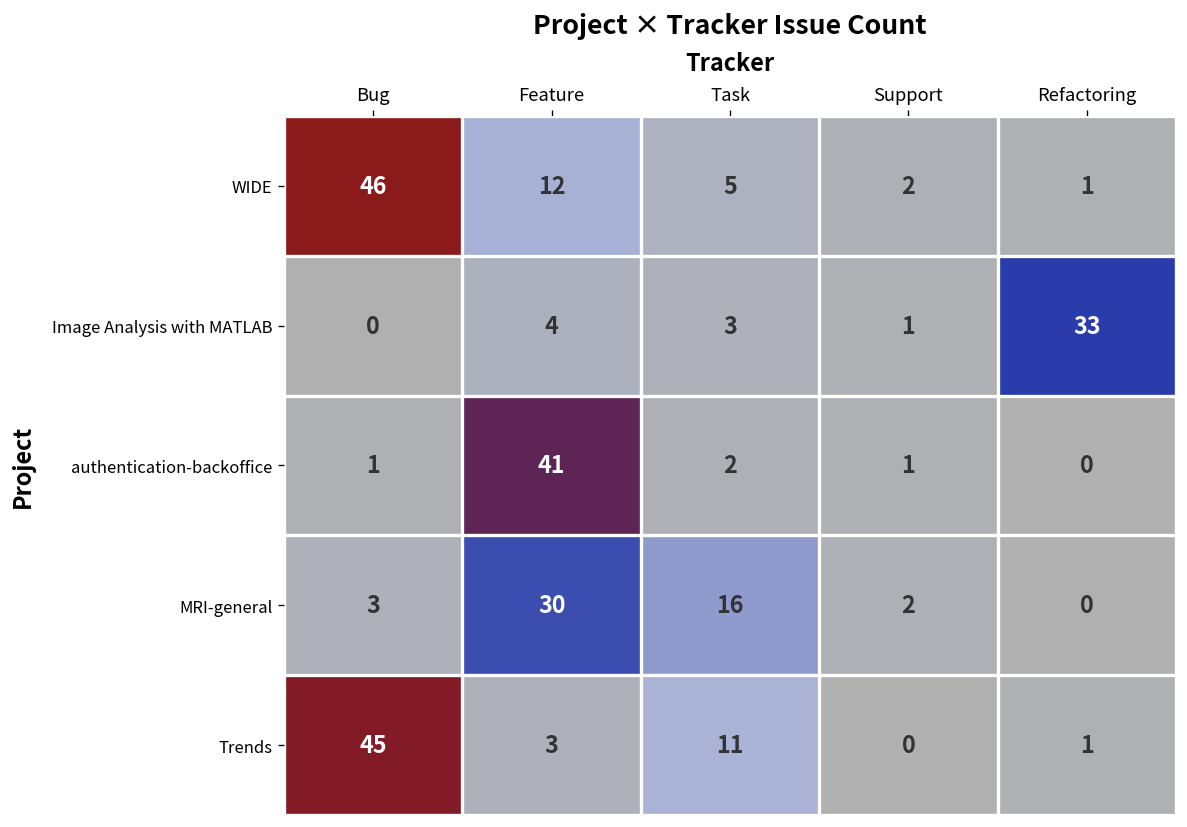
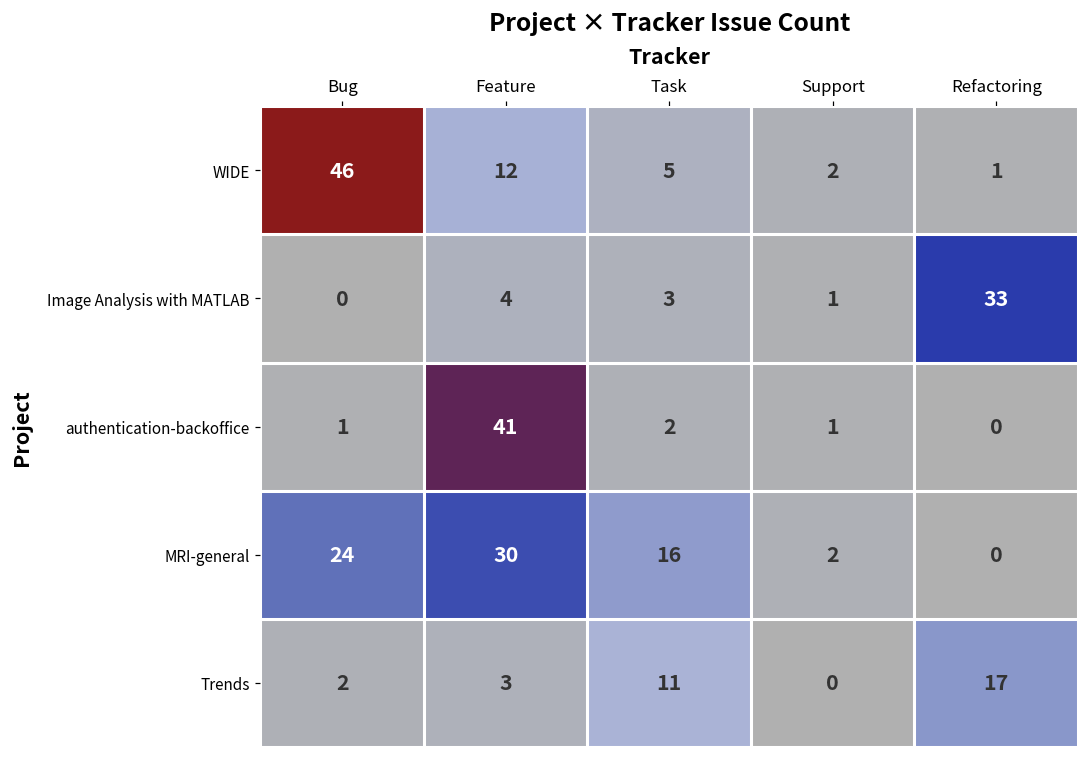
MRI-general, Bug: 3 -> 24
Trends, Bug: 45 -> 2
Trends, Refactoring: 1 -> 17
